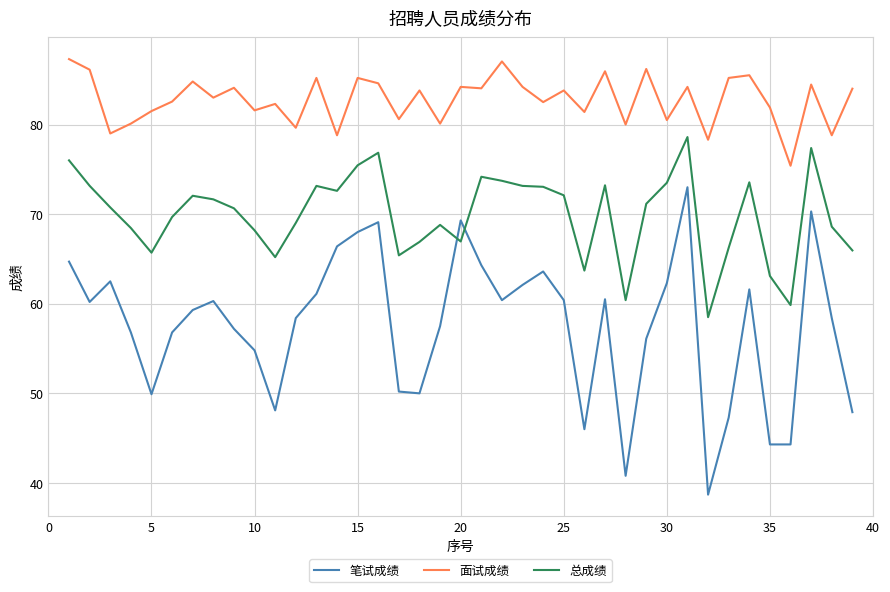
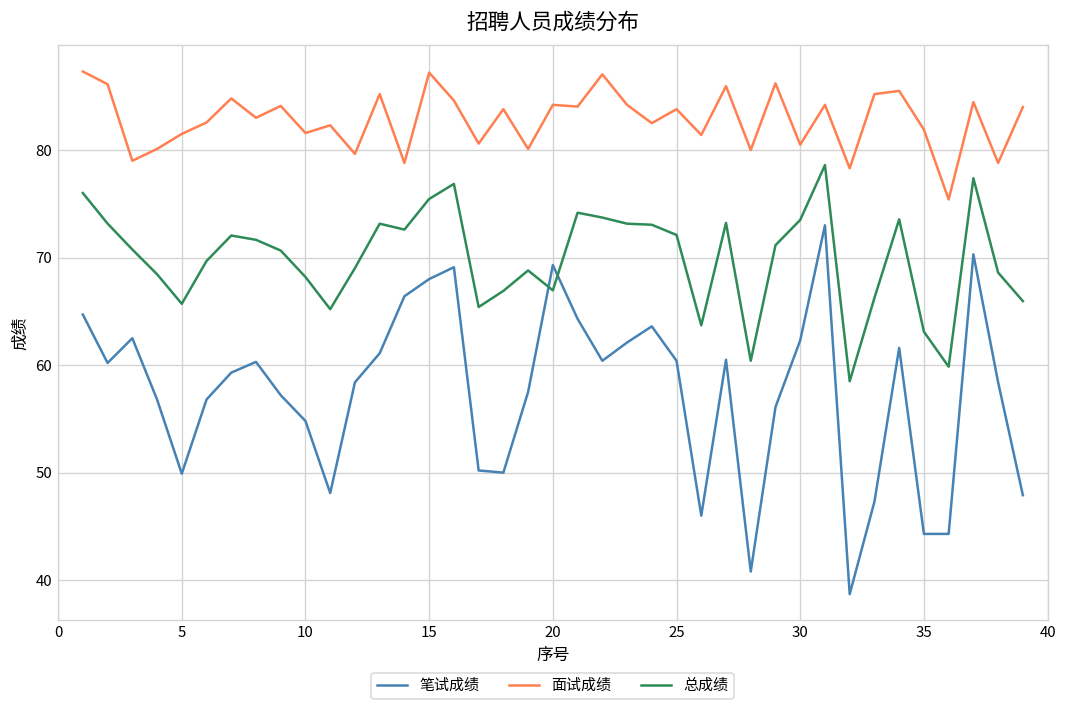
面试成绩, 15: 85 -> 87
